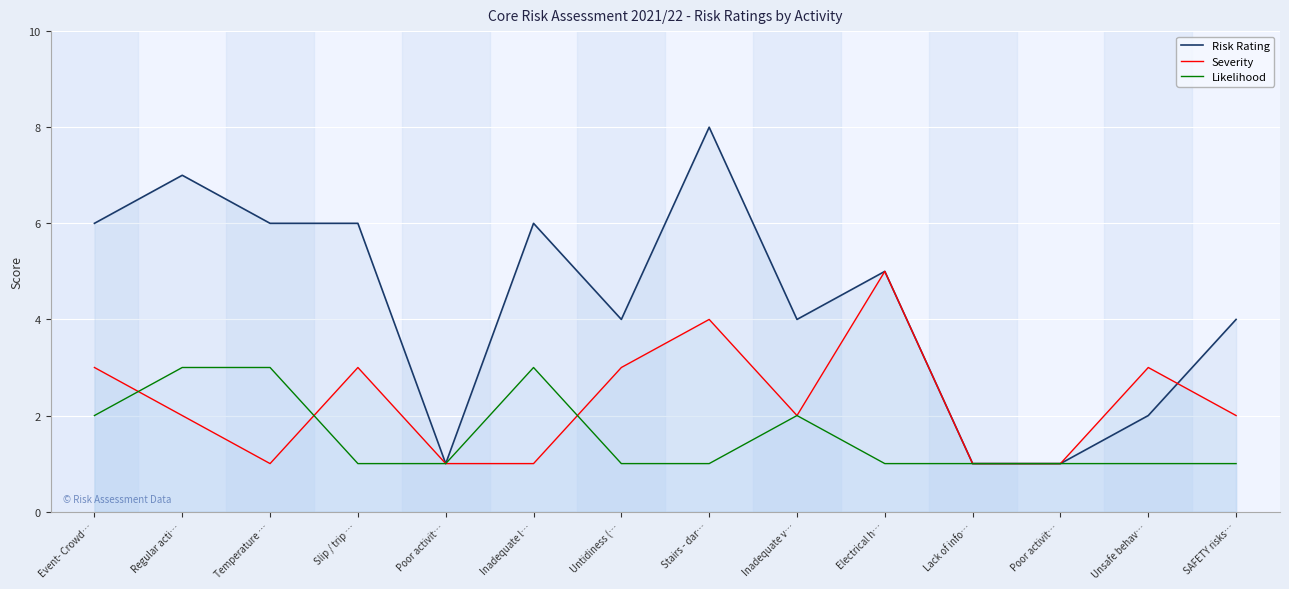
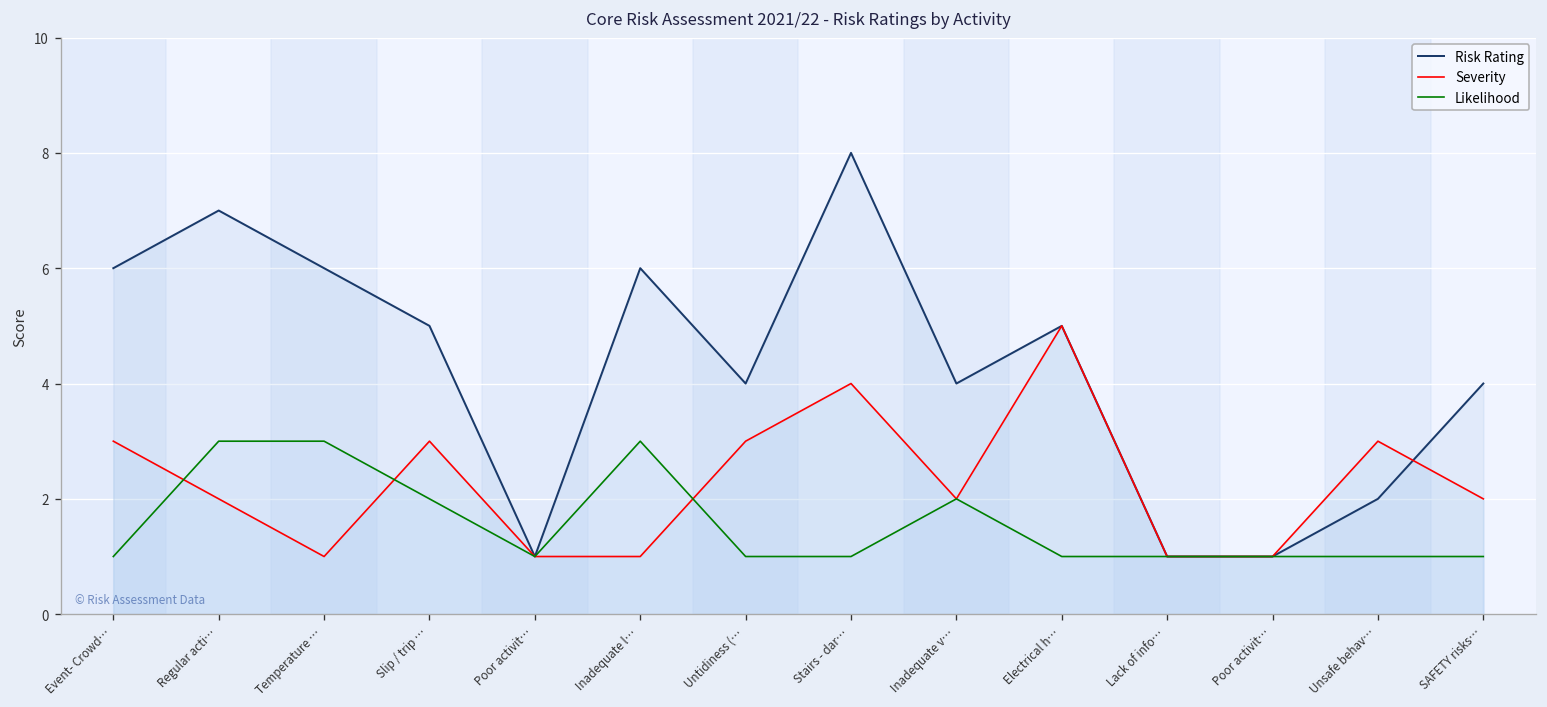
Likelihood, Event- Crowd…: 2 -> 1
Risk Rating, Slip / trip …: 6 -> 5
Likelihood, Slip / trip …: 1 -> 2
